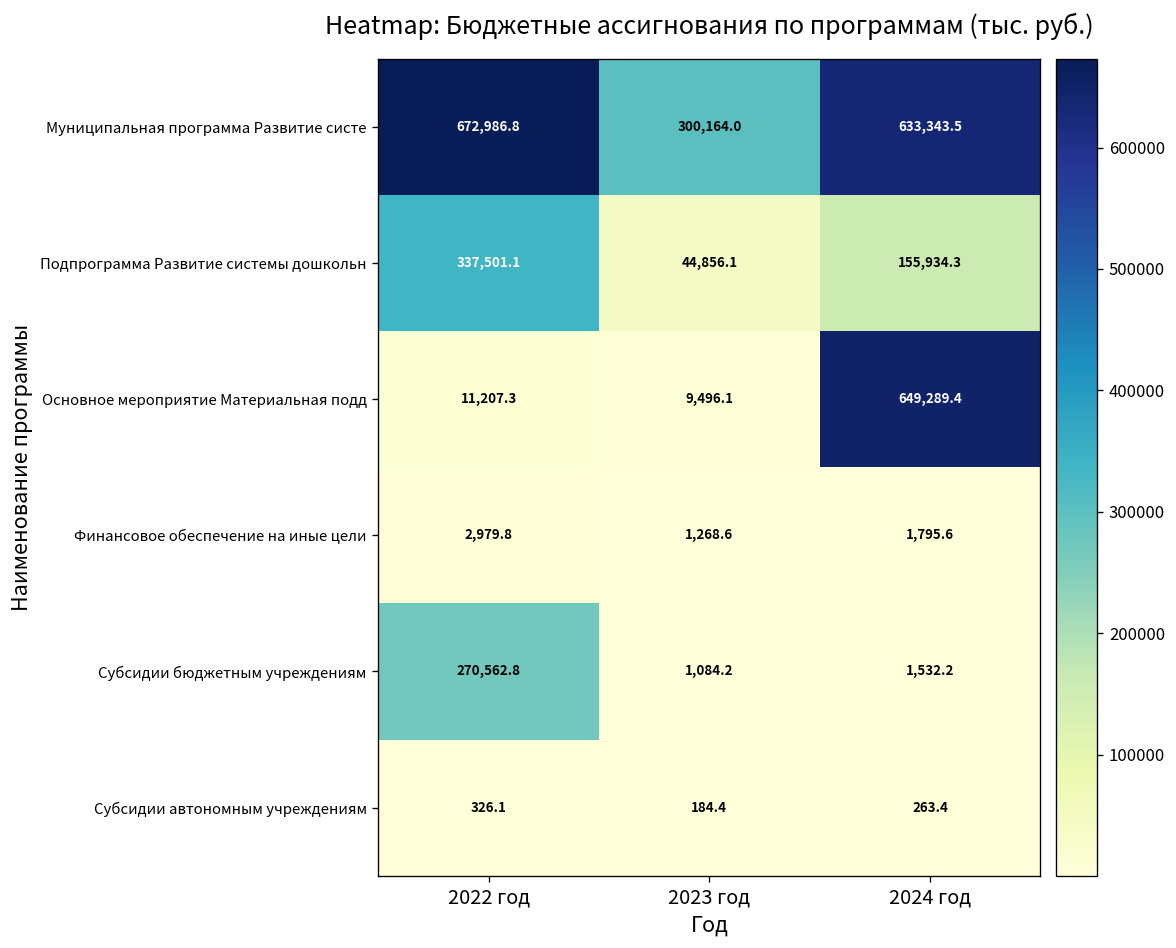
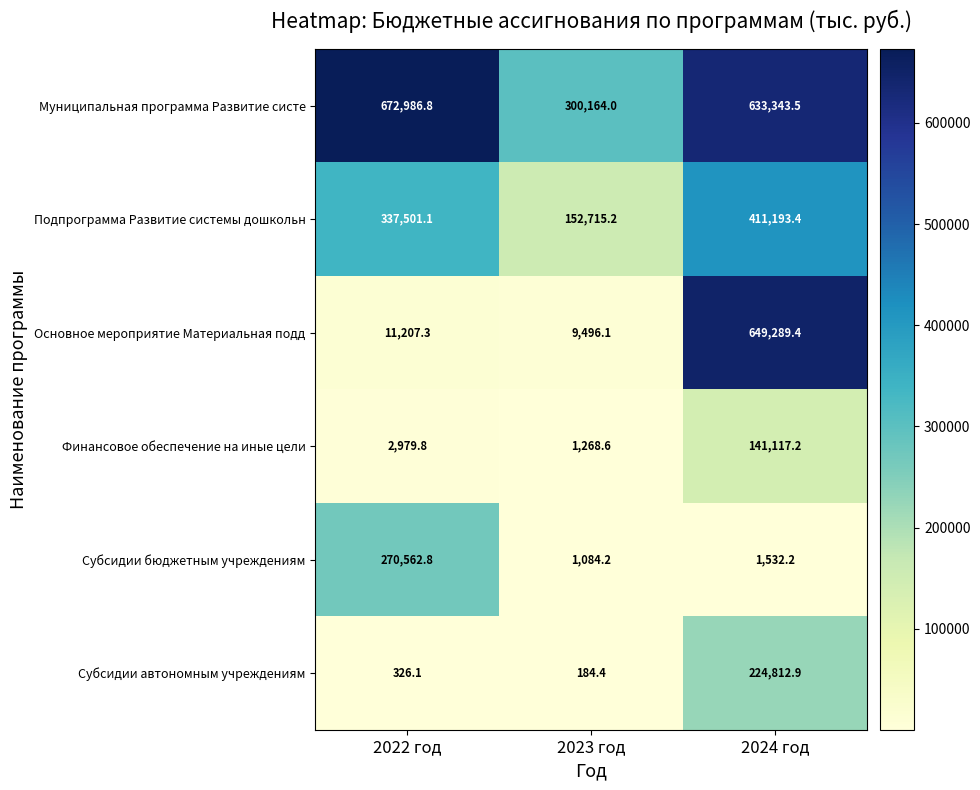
Подпрограмма Развитие системы дошкольн, 2023 год: 44,856.1 -> 152,715.2
Подпрограмма Развитие системы дошкольн, 2024 год: 155,934.3 -> 411,193.4
Финансовое обеспечение на иные цели, 2024 год: 1,795.6 -> 141,117.2
Субсидии автономным учреждениям, 2024 год: 263.4 -> 224,812.9
